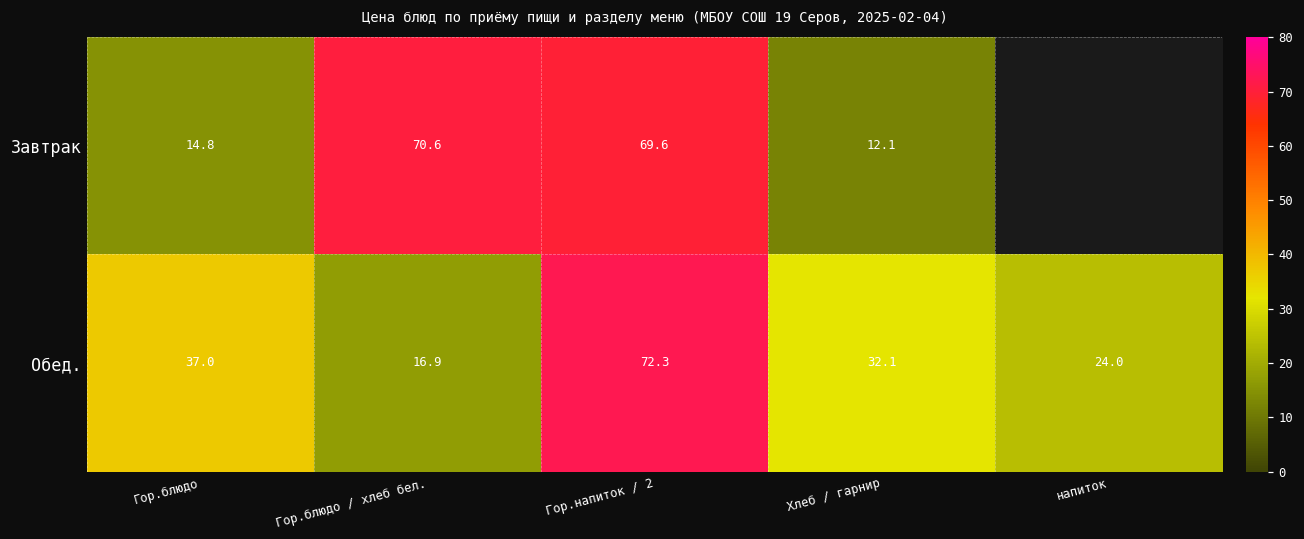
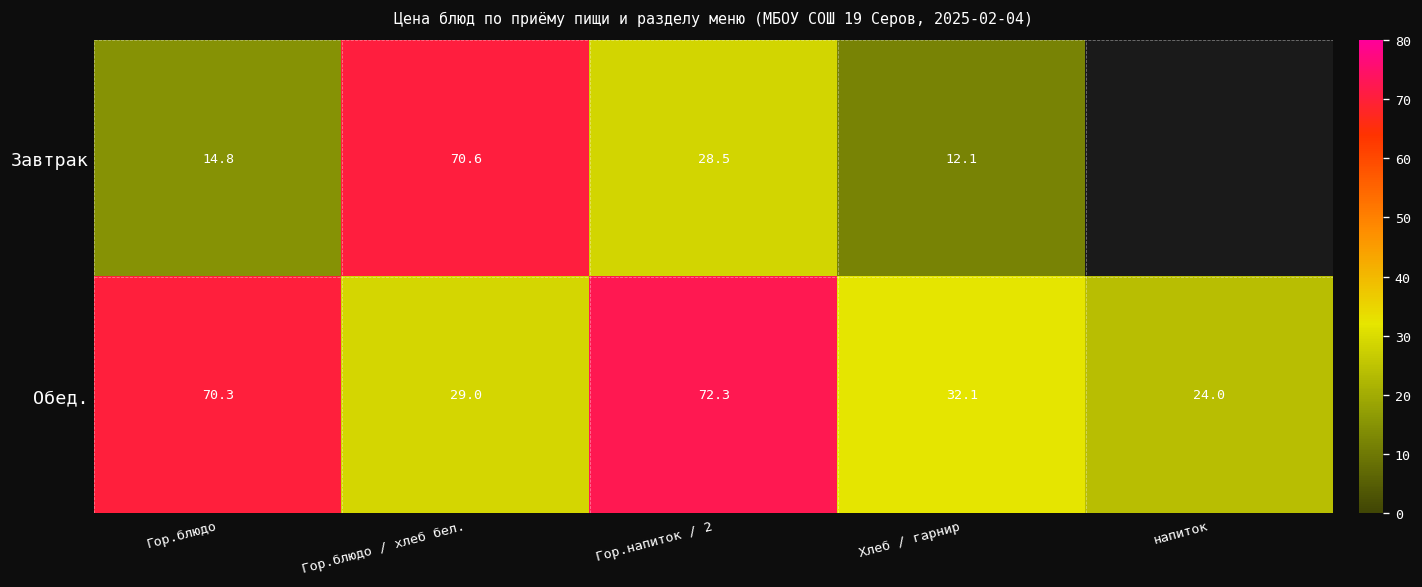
Завтрак, Гор.напиток / 2: 69.6 -> 28.5
Обед., Гор.блюдо: 37.0 -> 70.3
Обед., Гор.блюдо / хлеб бел.: 16.9 -> 29.0
